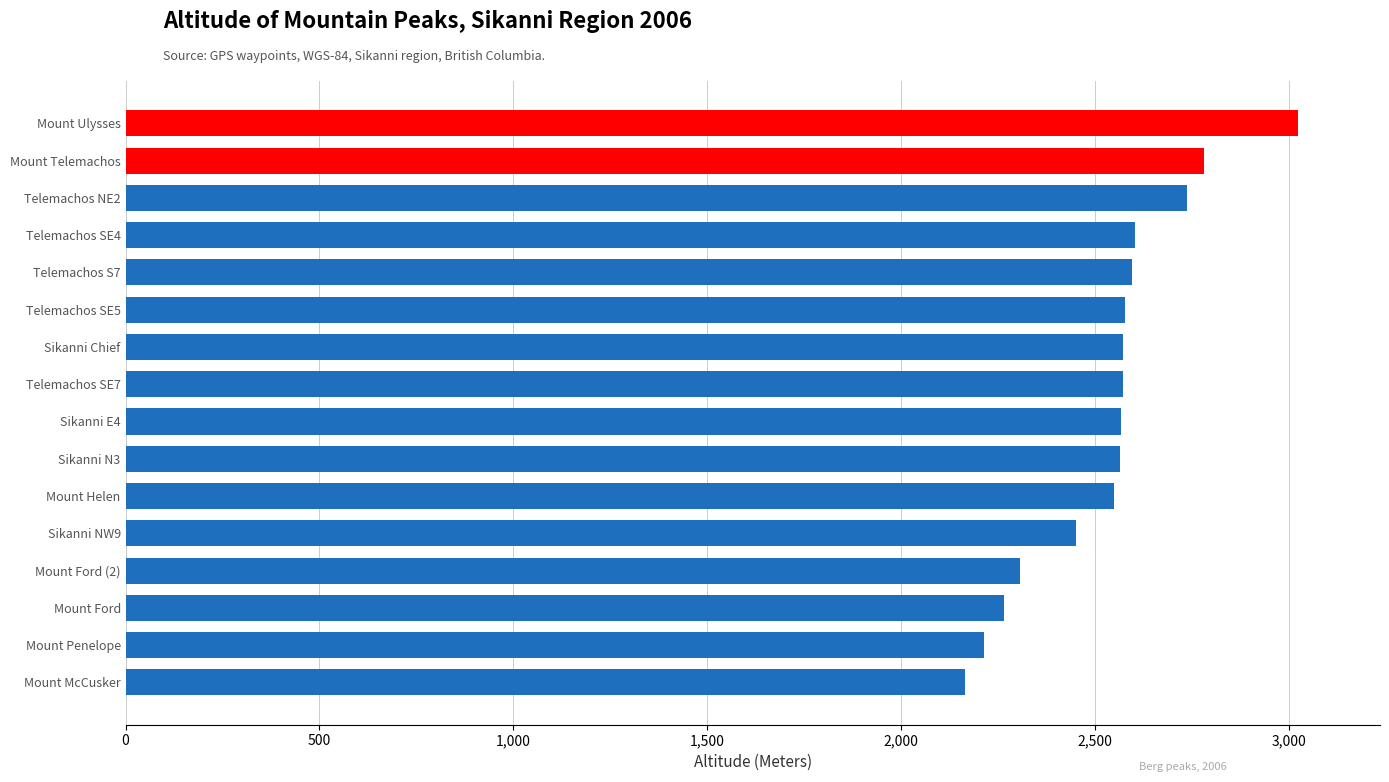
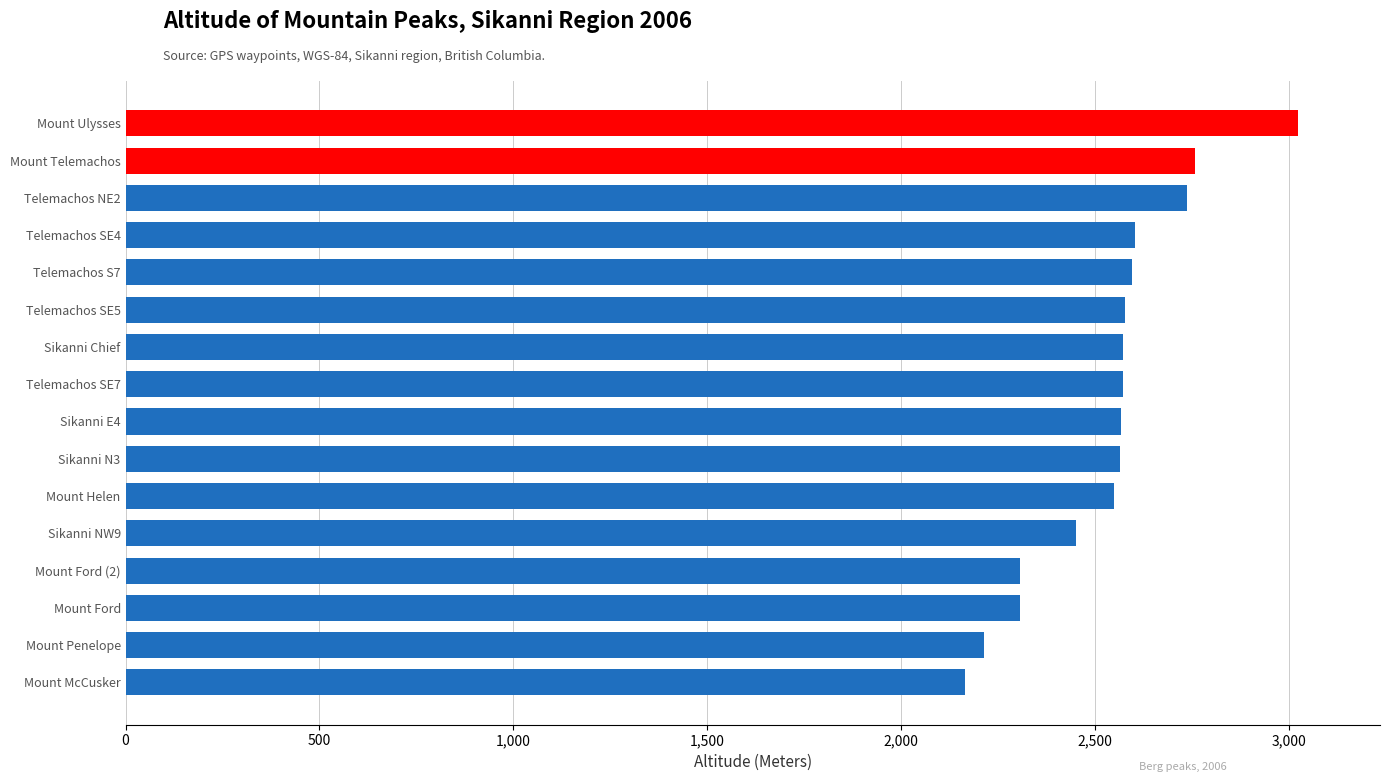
Mount Telemachos: 2,780 -> 2,760
Mount Ford: 2,270 -> 2,310
